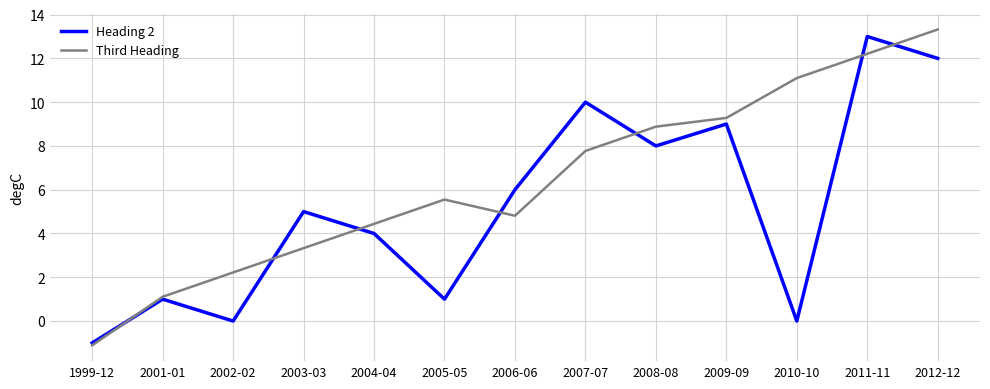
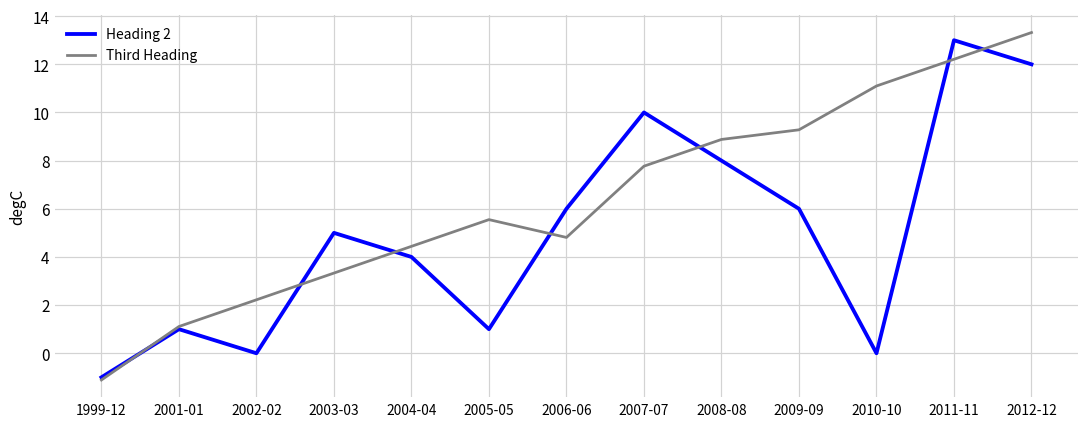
Heading 2, 2009-09: 9 -> 6
